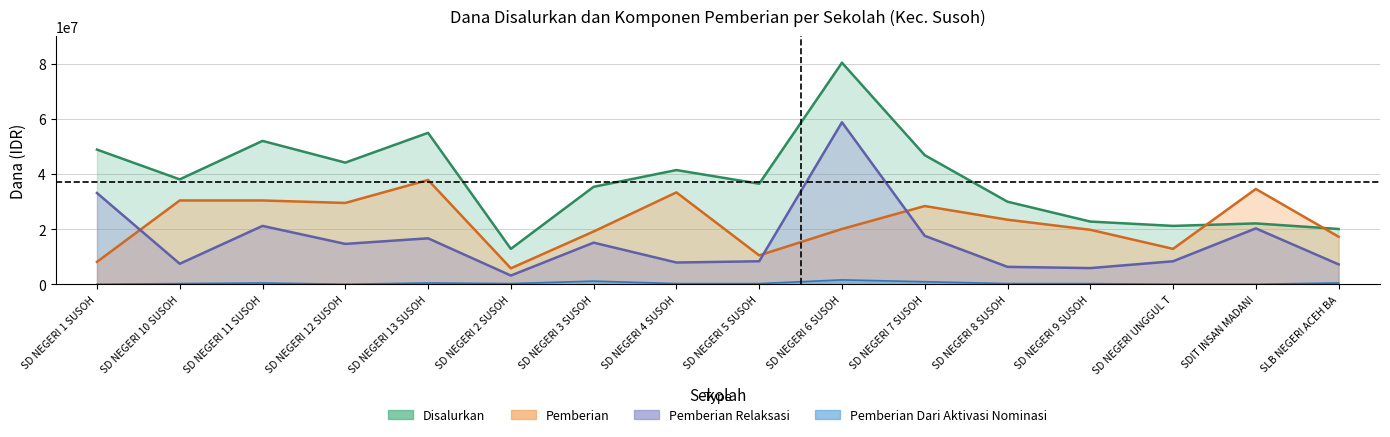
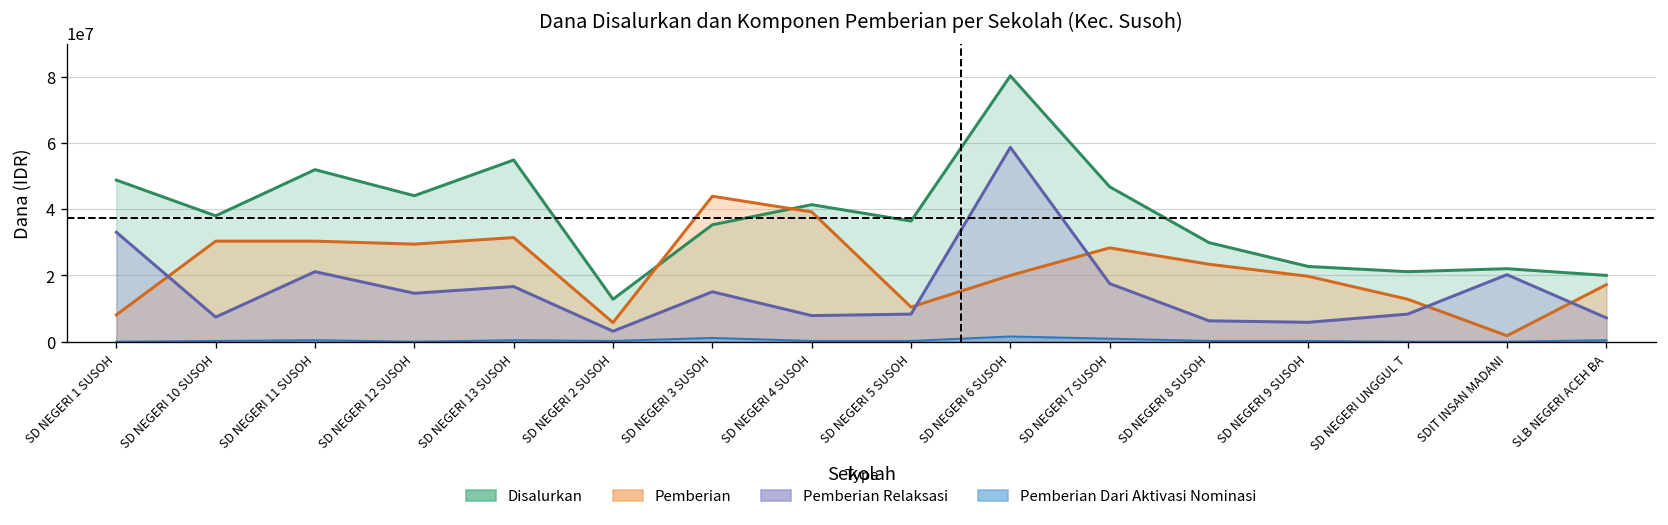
Pemberian, SD NEGERI 13 SUSOH: 38000000 -> 31000000
Pemberian, SD NEGERI 3 SUSOH: 19000000 -> 44000000
Pemberian, SD NEGERI 4 SUSOH: 33000000 -> 39000000
Pemberian, SDIT INSAN MADANI: 35000000 -> 2000000
